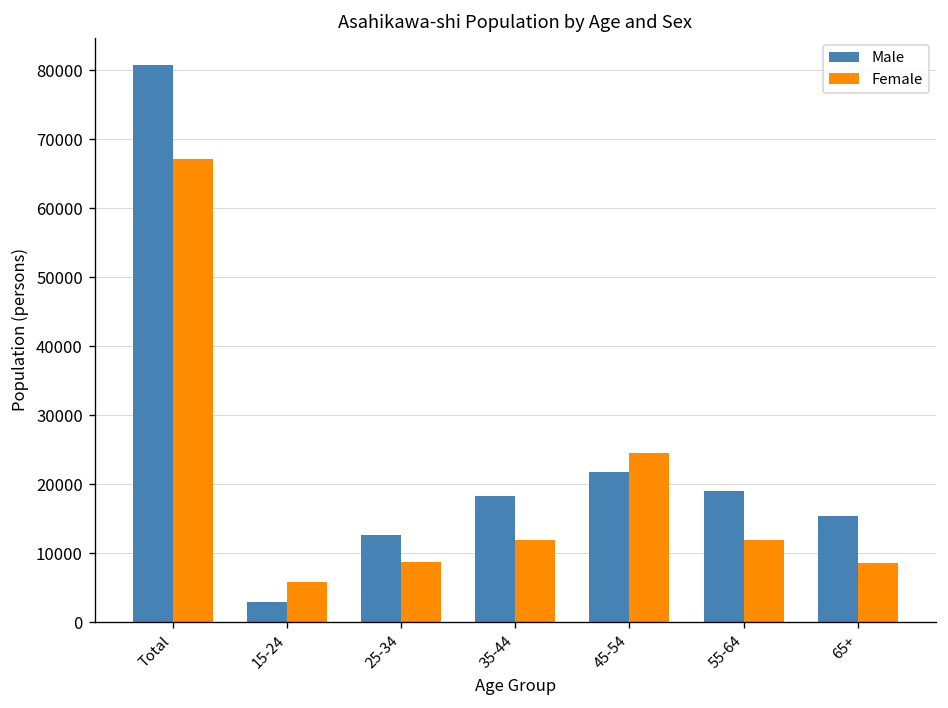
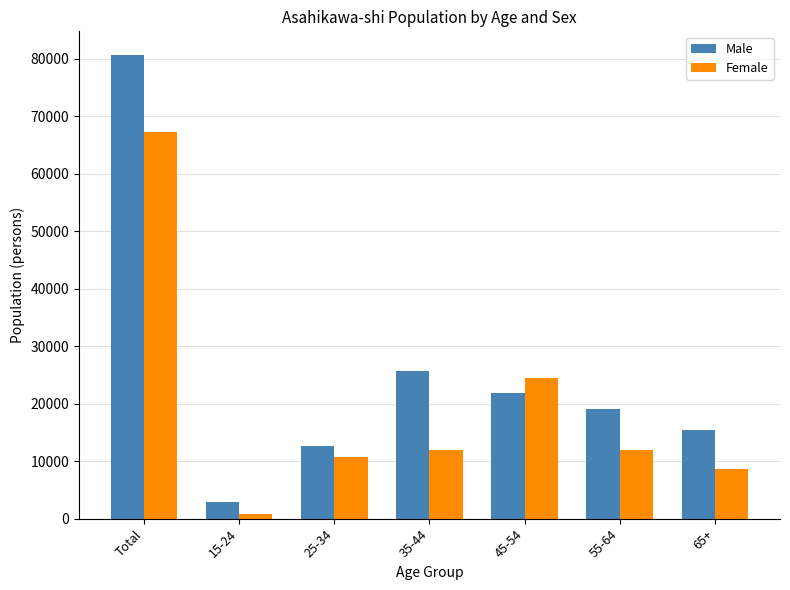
Female, 15-24: 6000 -> 1000
Female, 25-34: 9000 -> 11000
Male, 35-44: 18000 -> 26000
